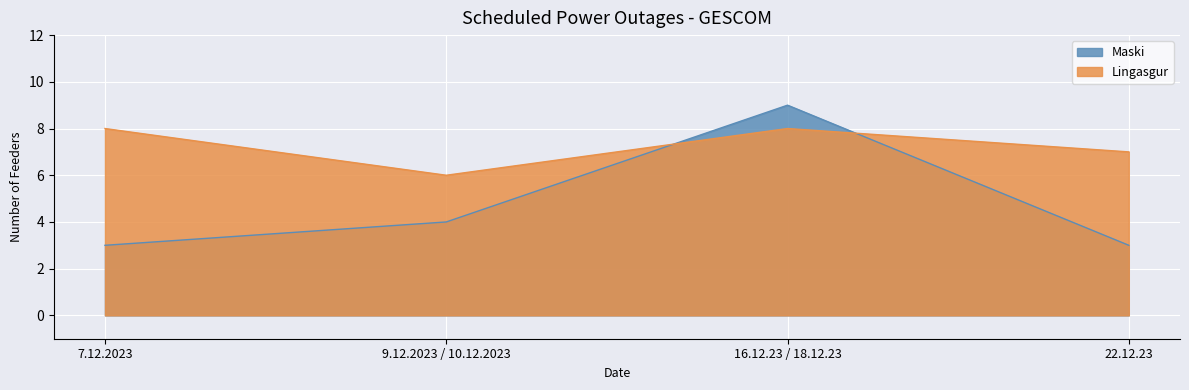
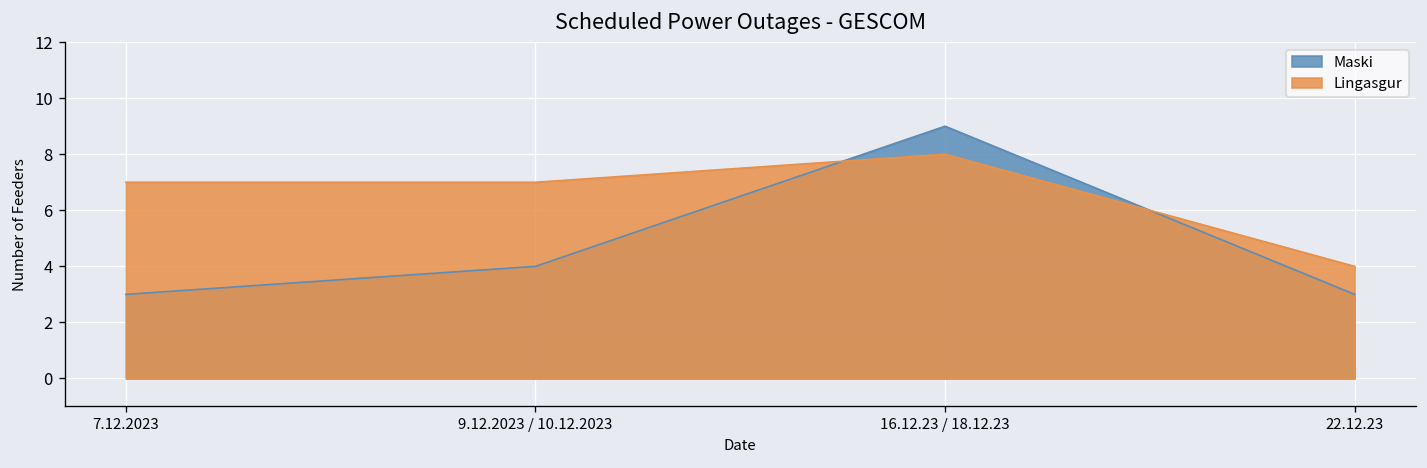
Lingasgur, 7.12.2023: 8 -> 7
Lingasgur, 9.12.2023 / 10.12.2023: 6 -> 7
Lingasgur, 22.12.23: 7 -> 4
